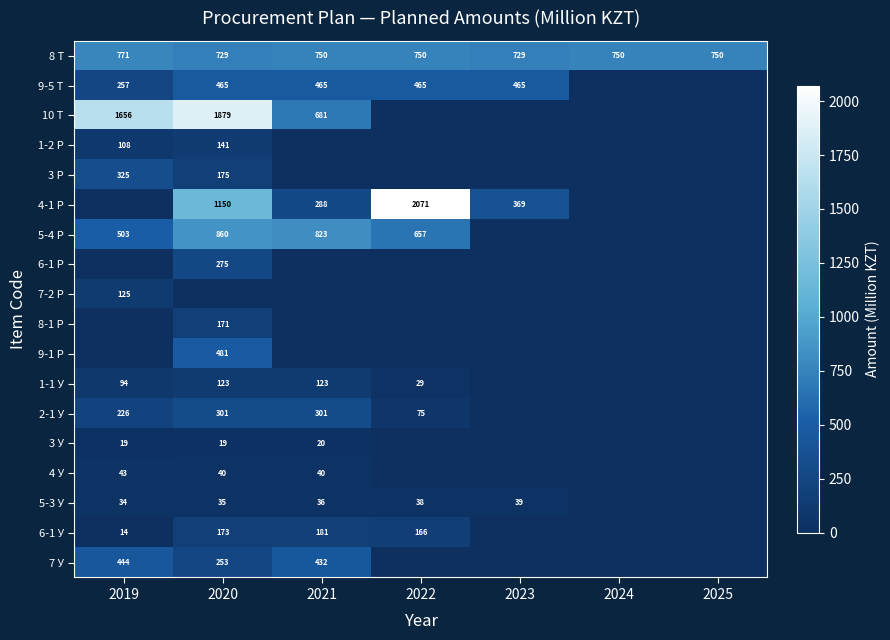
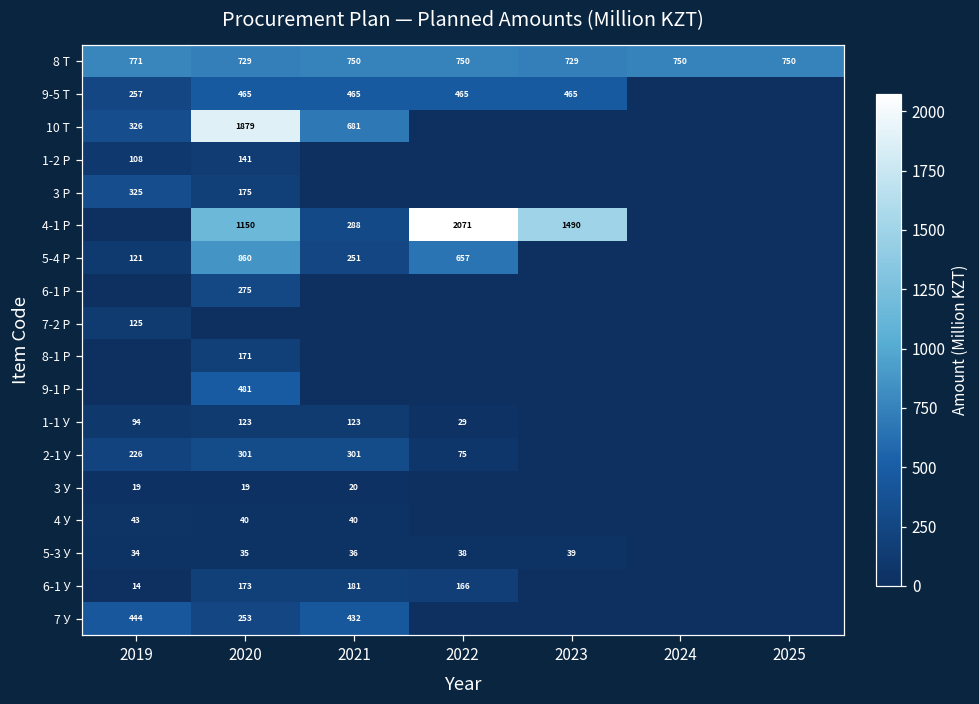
10 Т, 2019: 1656 -> 326
4-1 Р, 2023: 369 -> 1490
5-4 Р, 2019: 503 -> 121
5-4 Р, 2021: 823 -> 251
